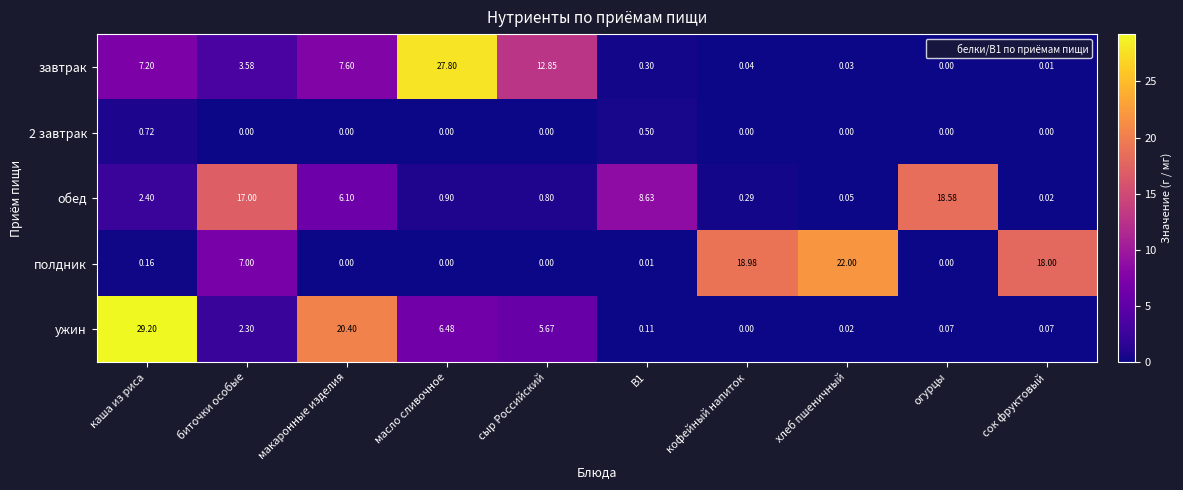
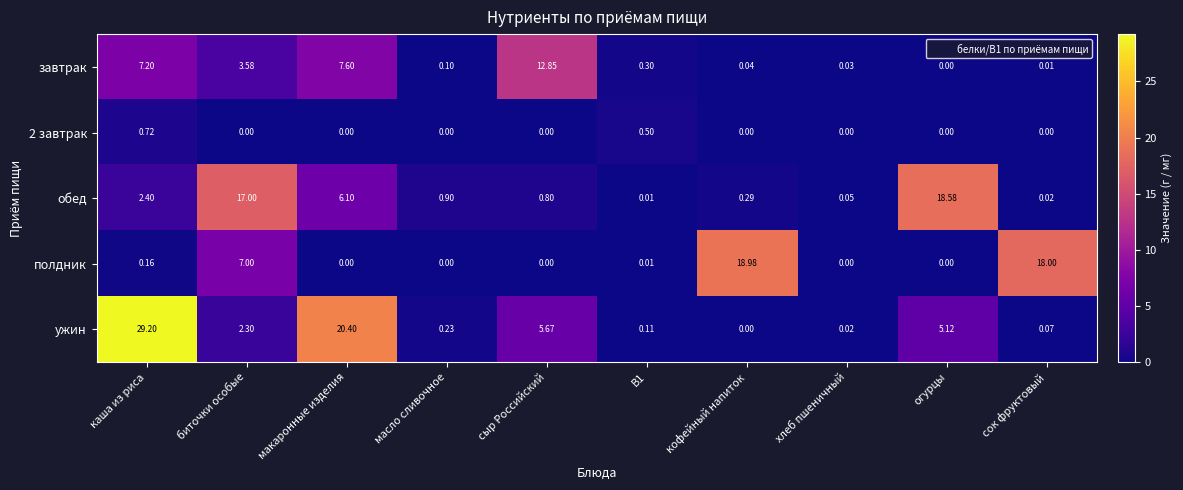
завтрак, масло сливочное: 27.80 -> 0.10
обед, В1: 8.63 -> 0.01
полдник, хлеб пшеничный: 22.00 -> 0.00
ужин, масло сливочное: 6.48 -> 0.23
ужин, огурцы: 0.07 -> 5.12
